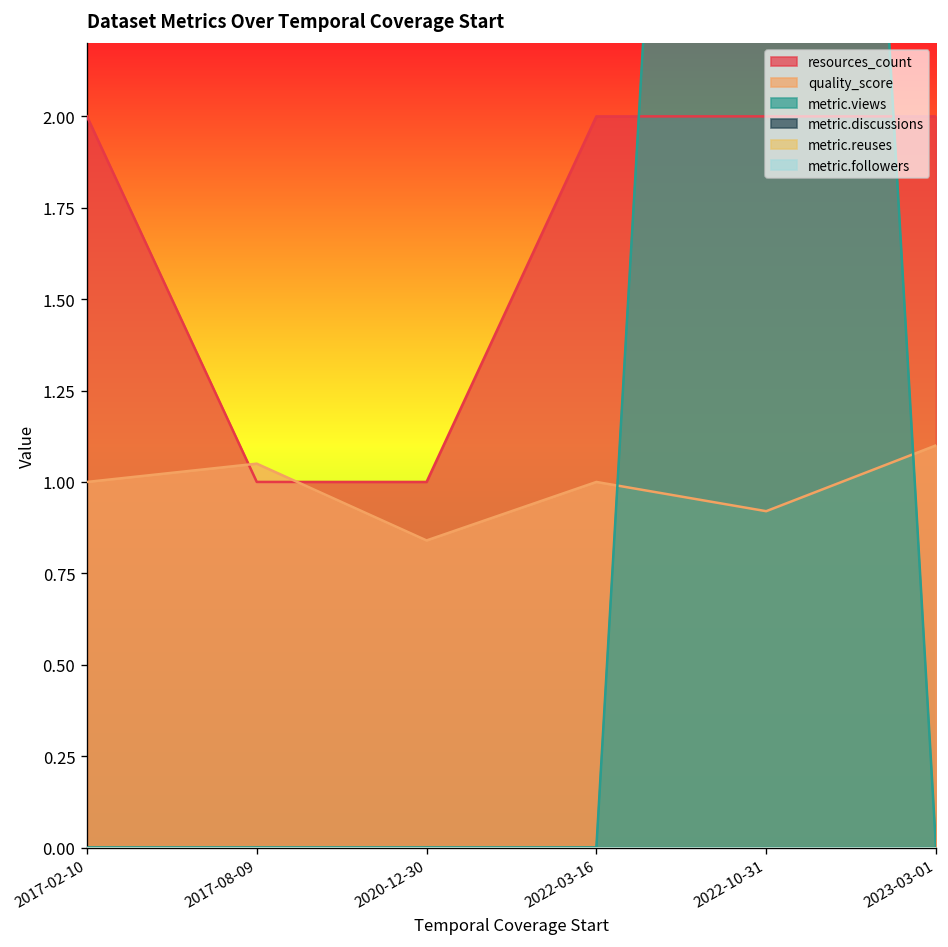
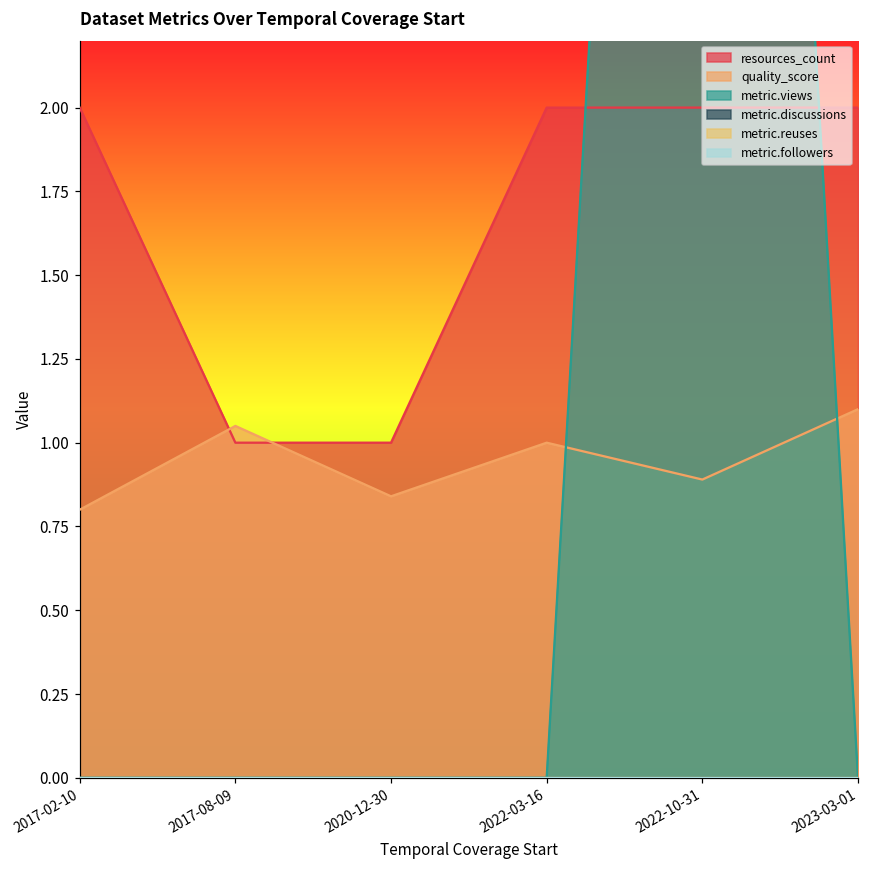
quality_score, 2017-02-10: 1.0 -> 0.8
quality_score, 2022-10-31: 0.92 -> 0.89
